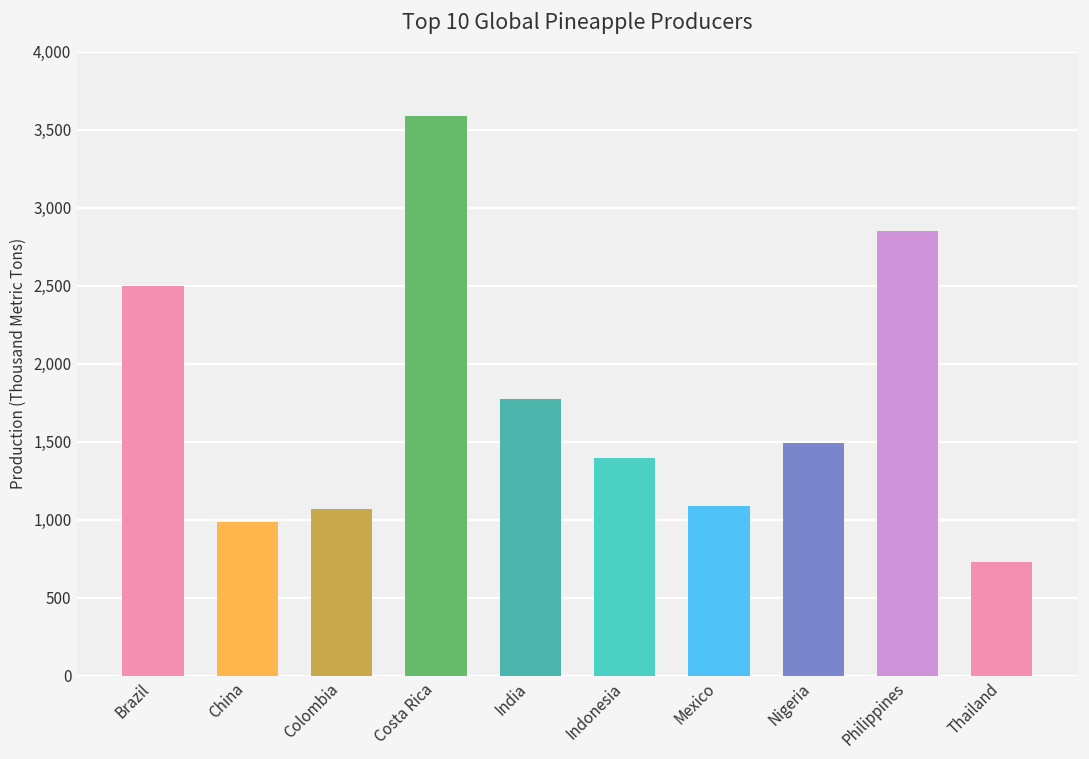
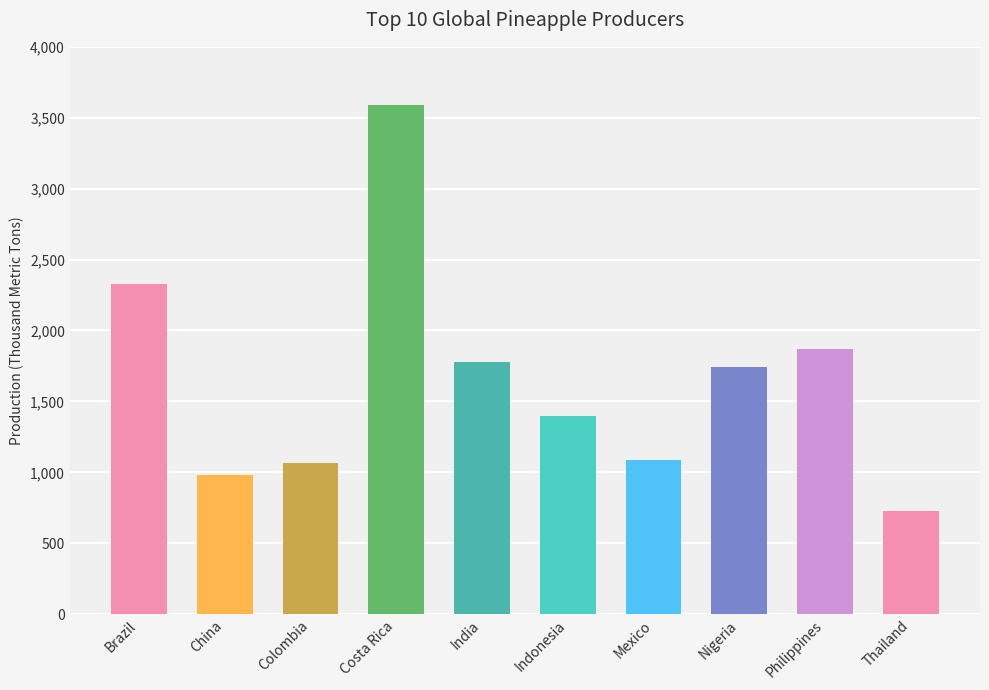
Brazil: 2,500 -> 2,320
Nigeria: 1,490 -> 1,740
Philippines: 2,850 -> 1,870
